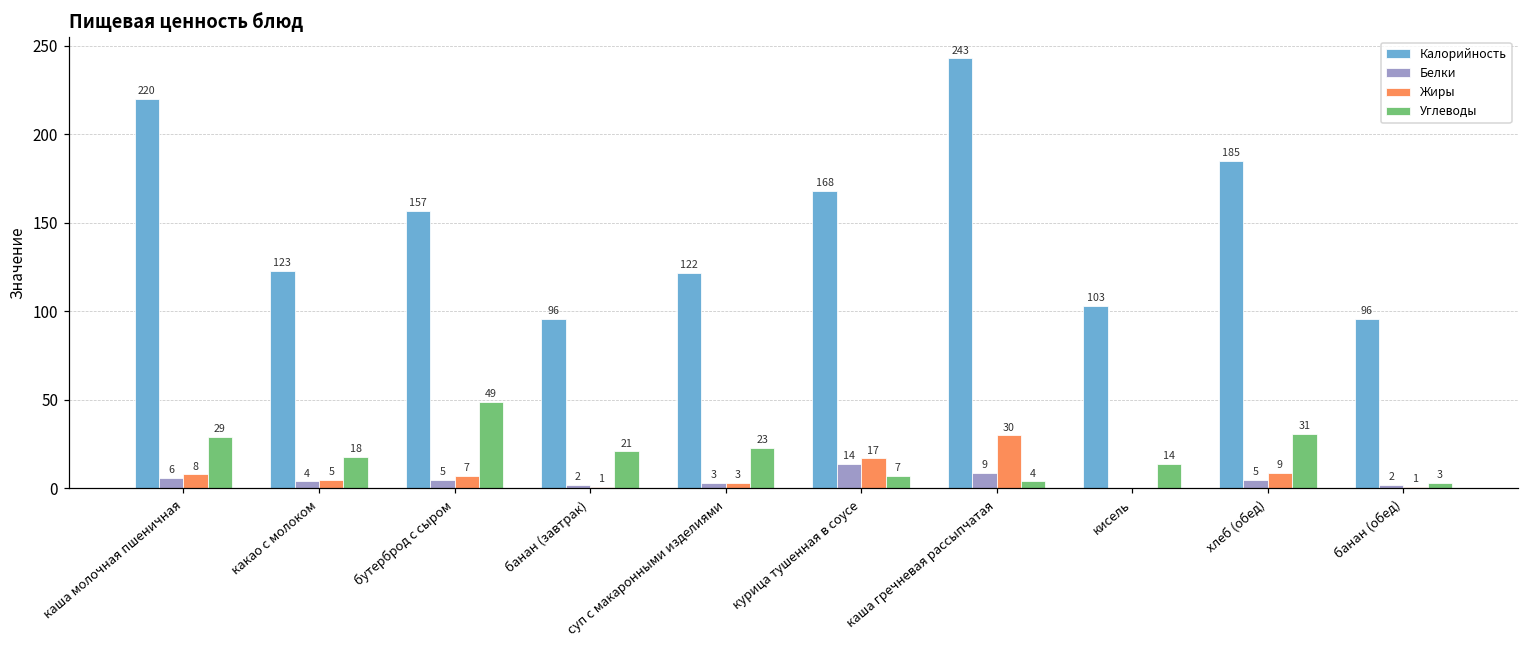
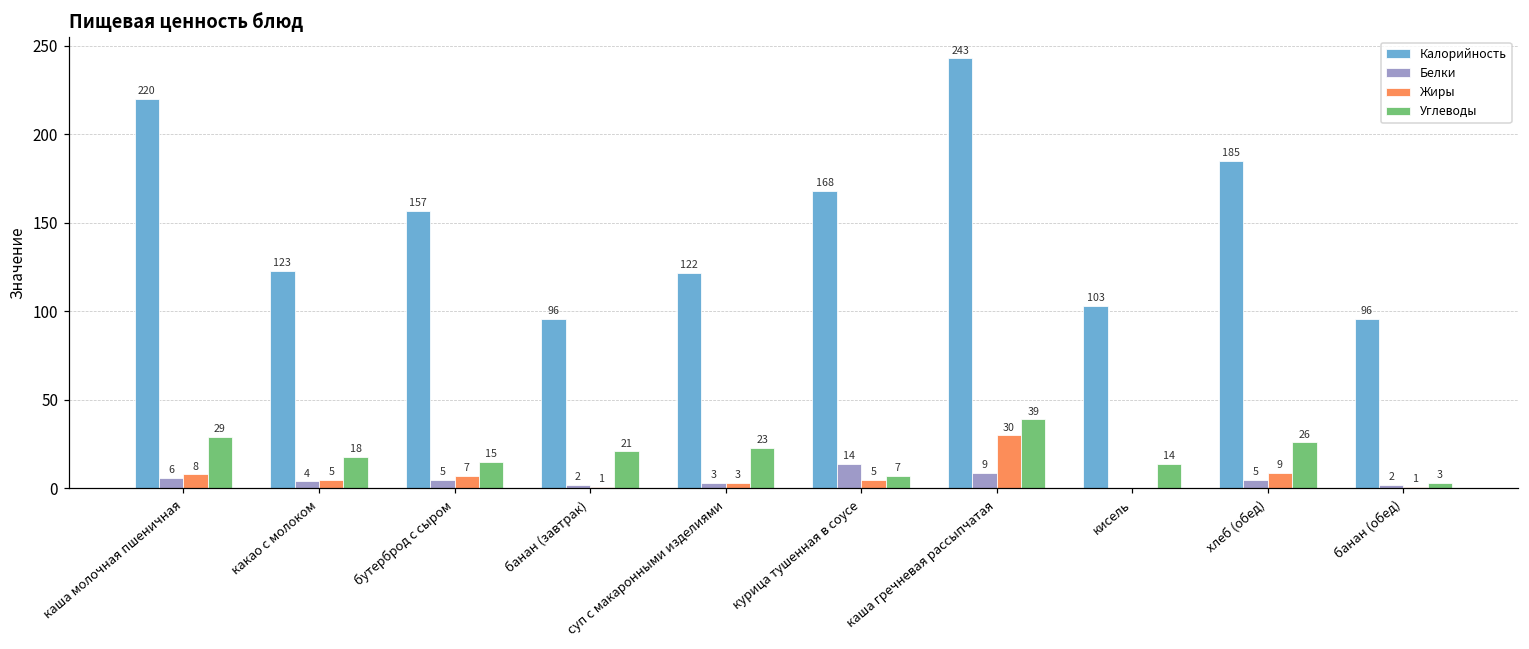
Углеводы, бутерброд с сыром: 49 -> 15
Жиры, курица тушенная в соусе: 17 -> 5
Углеводы, каша гречневая рассыпчатая: 4 -> 39
Углеводы, хлеб (обед): 31 -> 26
